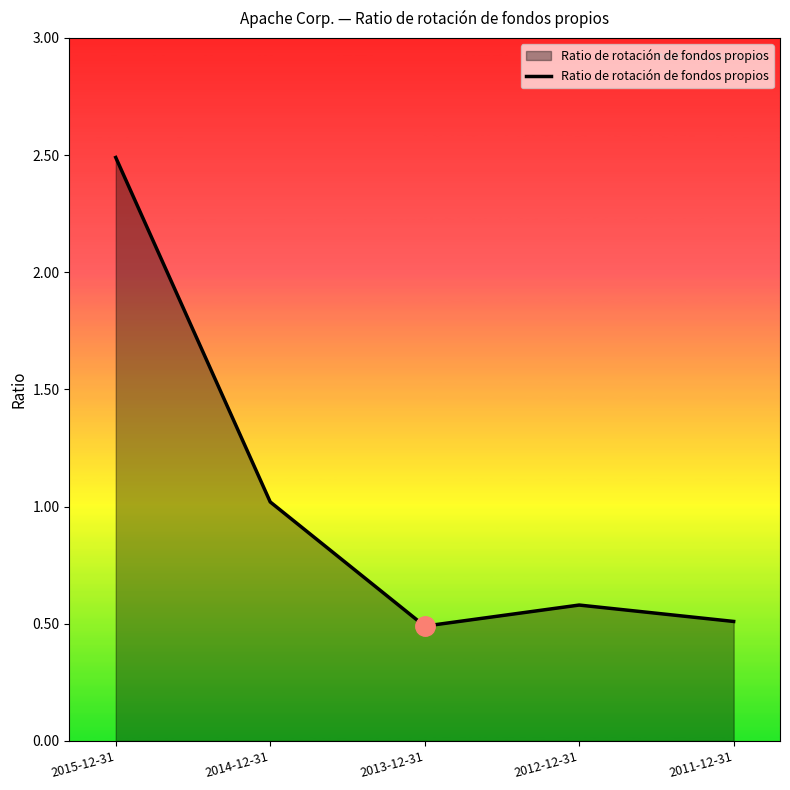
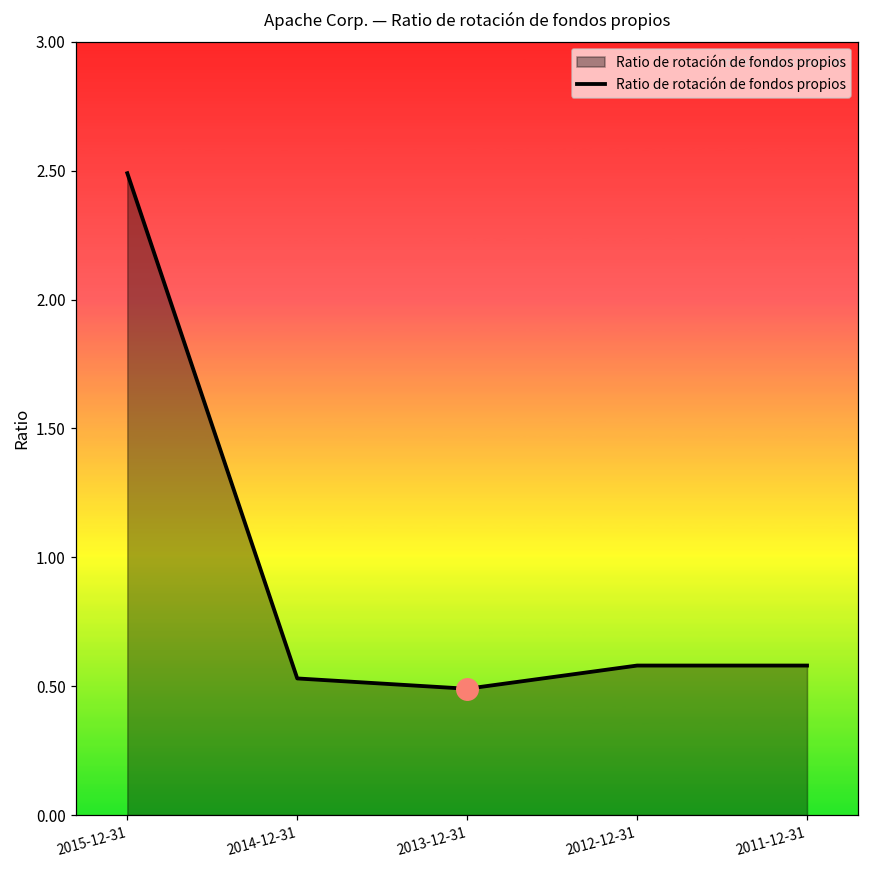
Ratio de rotación de fondos propios, 2014-12-31: 1.02 -> 0.53
Ratio de rotación de fondos propios, 2011-12-31: 0.51 -> 0.58
